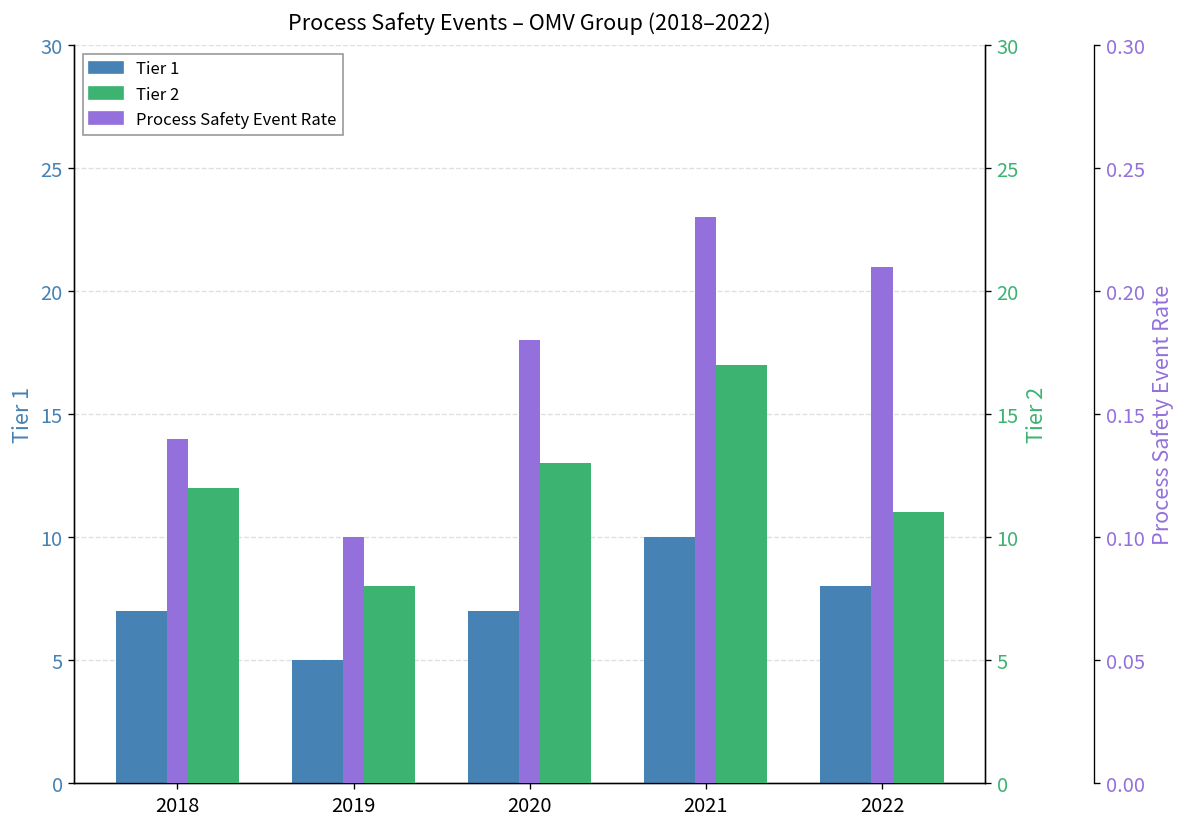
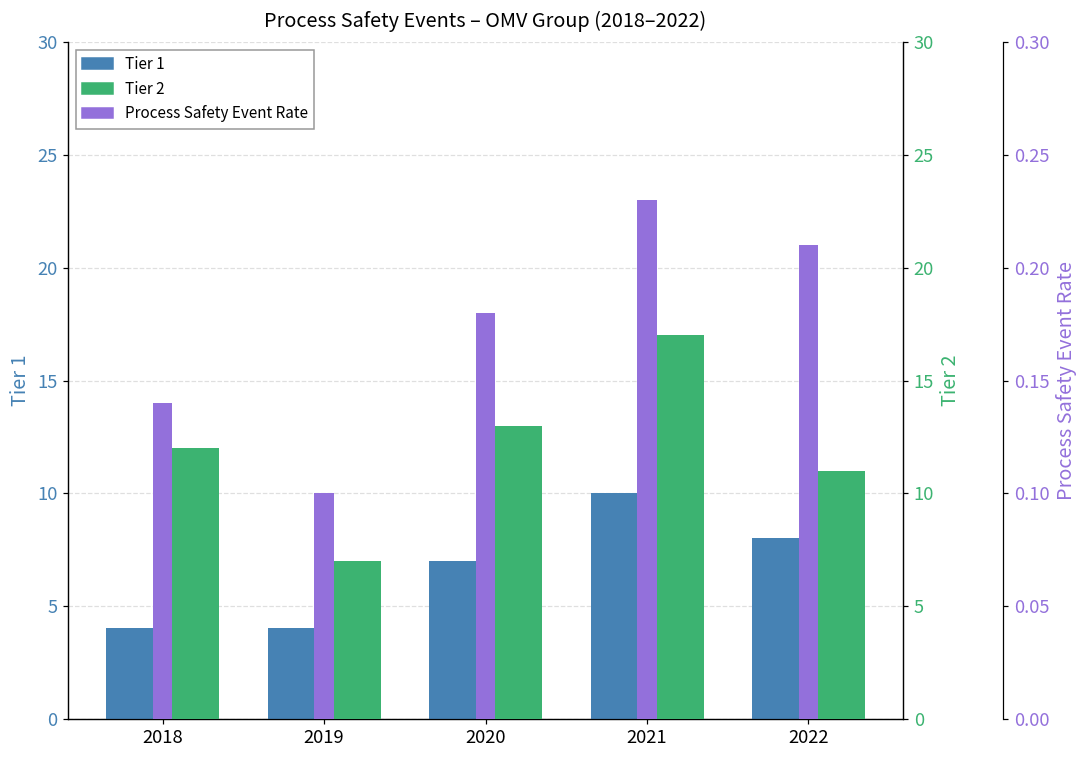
Tier 1, 2018: 7 -> 4
Tier 1, 2019: 5 -> 4
Tier 2, 2019: 8 -> 7
